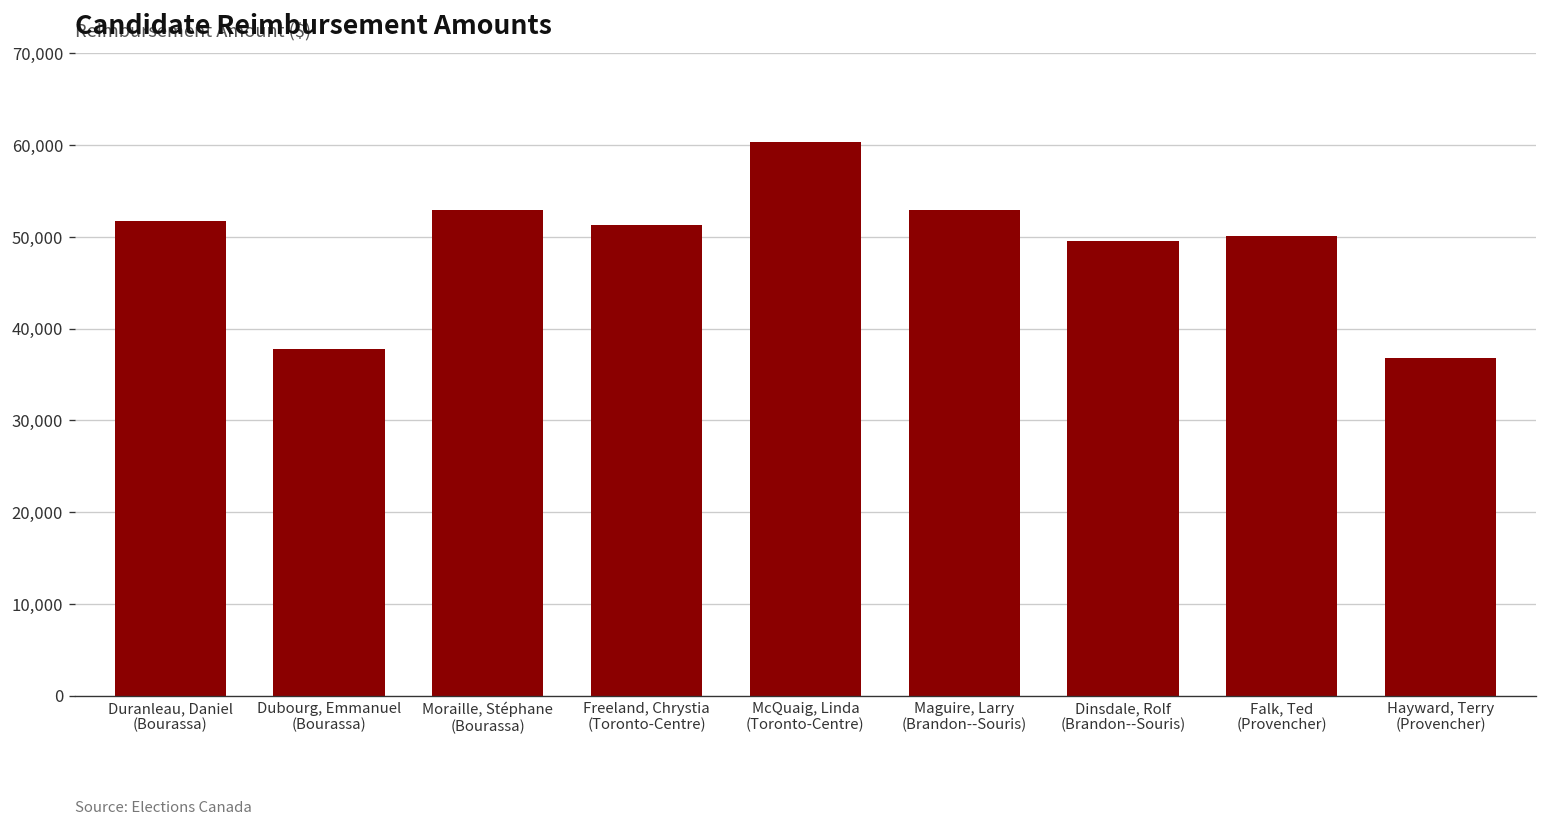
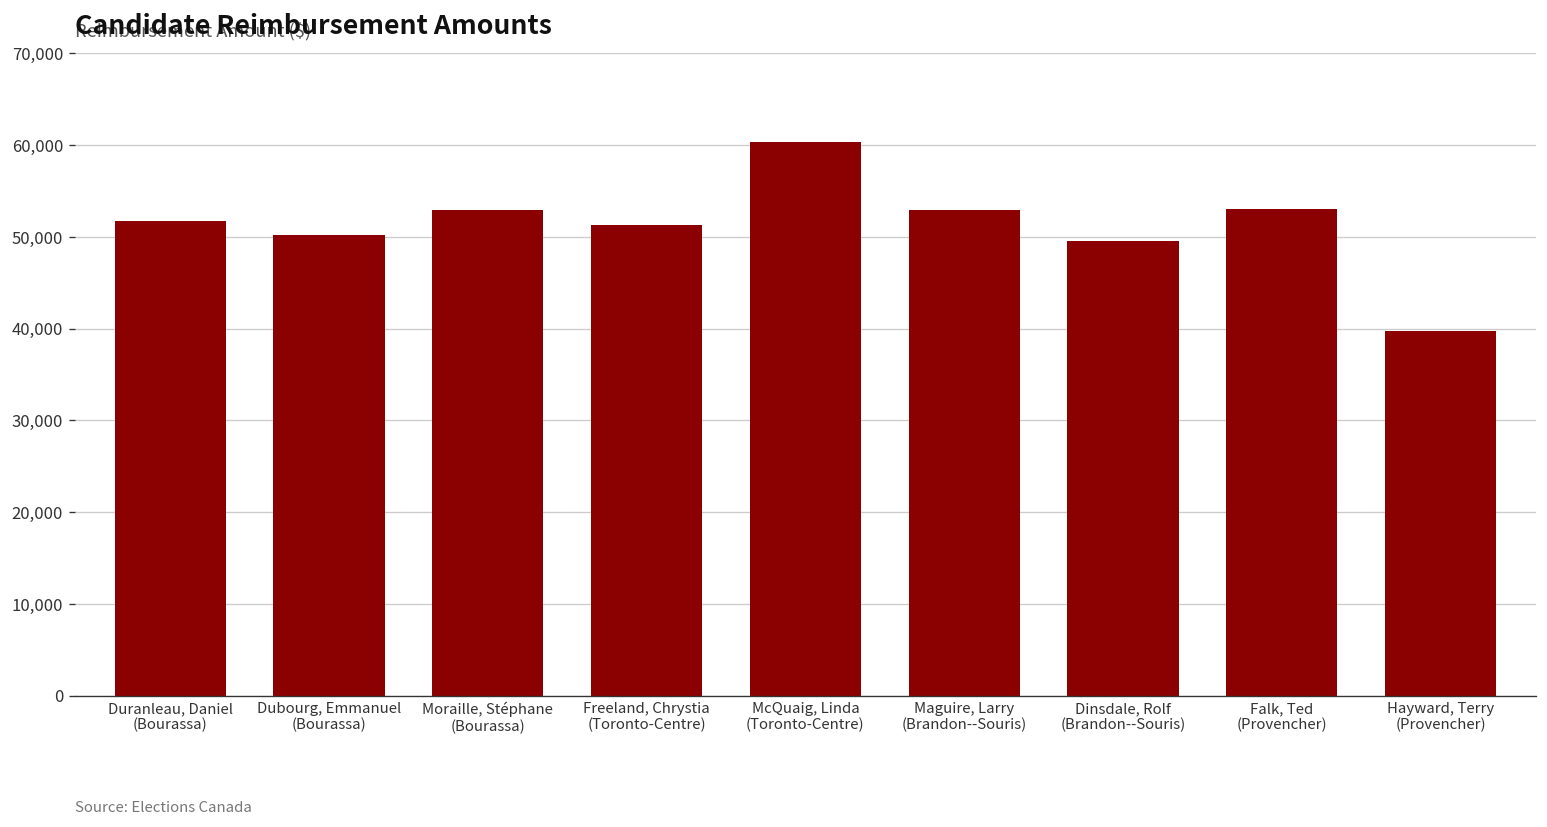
Dubourg, Emmanuel (Bourassa): 38,000 -> 50,000
Falk, Ted (Provencher): 50,000 -> 53,000
Hayward, Terry (Provencher): 37,000 -> 40,000
